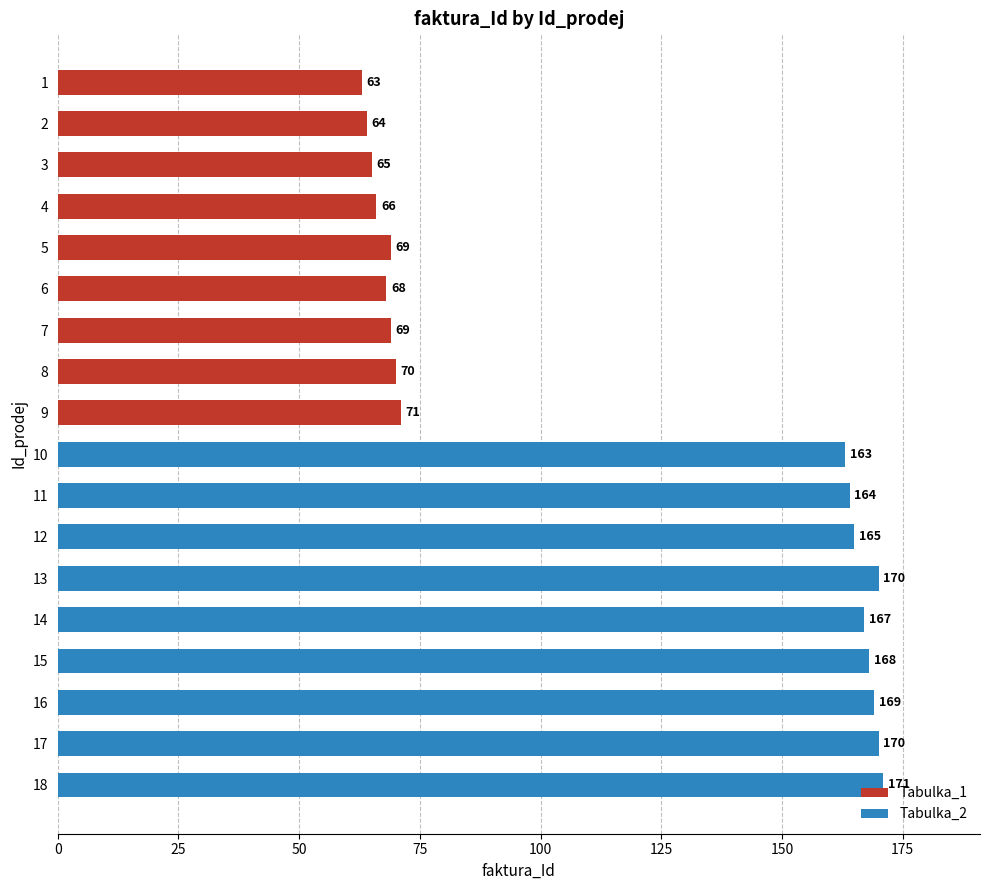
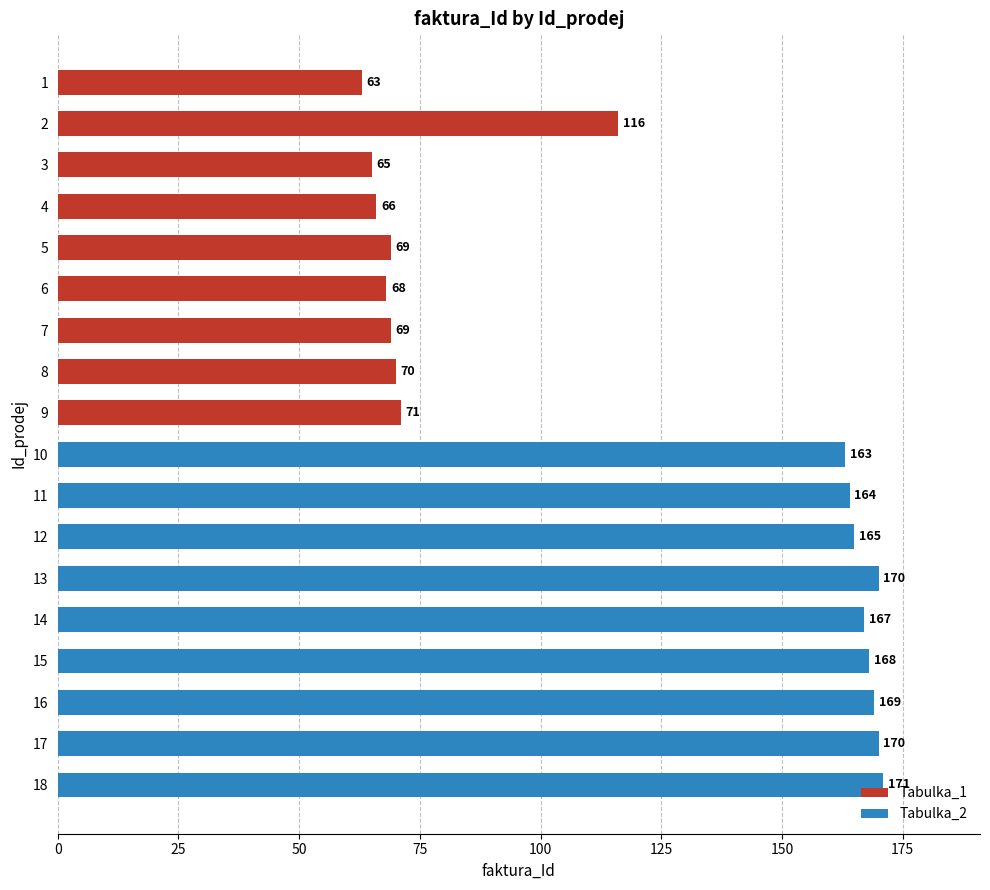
2: 64 -> 116
